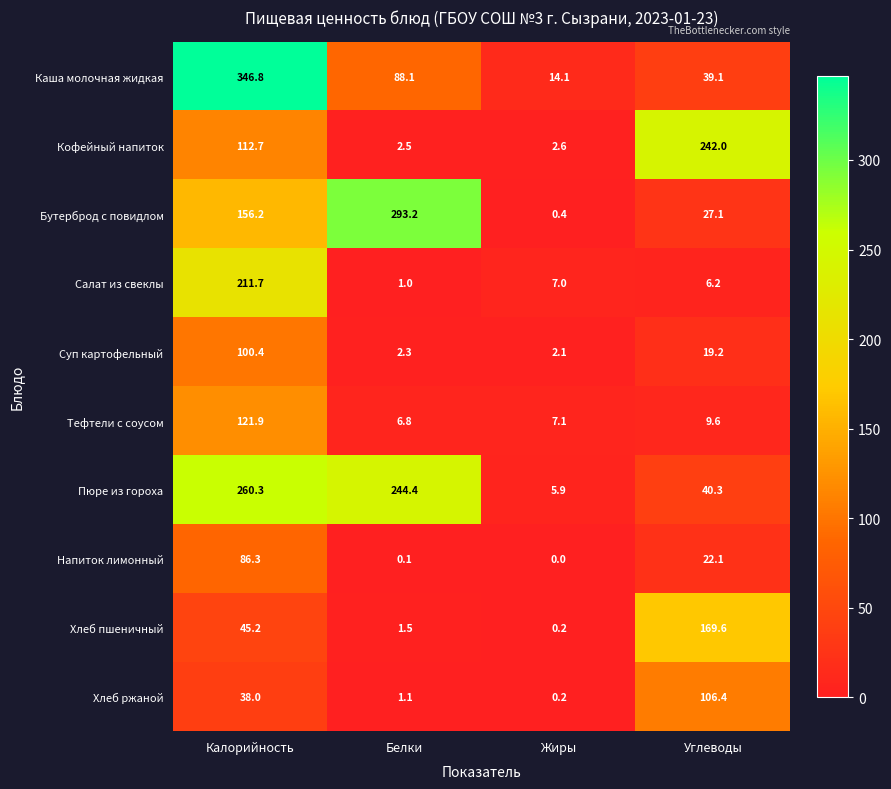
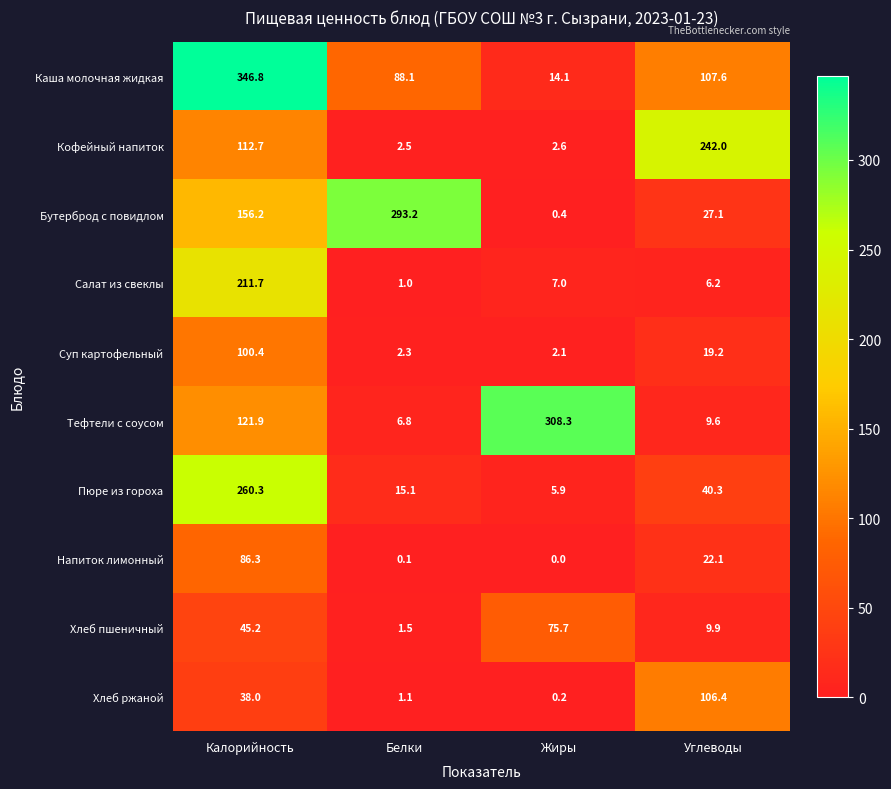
Каша молочная жидкая, Углеводы: 39.1 -> 107.6
Тефтели с соусом, Жиры: 7.1 -> 308.3
Пюре из гороха, Белки: 244.4 -> 15.1
Хлеб пшеничный, Жиры: 0.2 -> 75.7
Хлеб пшеничный, Углеводы: 169.6 -> 9.9
